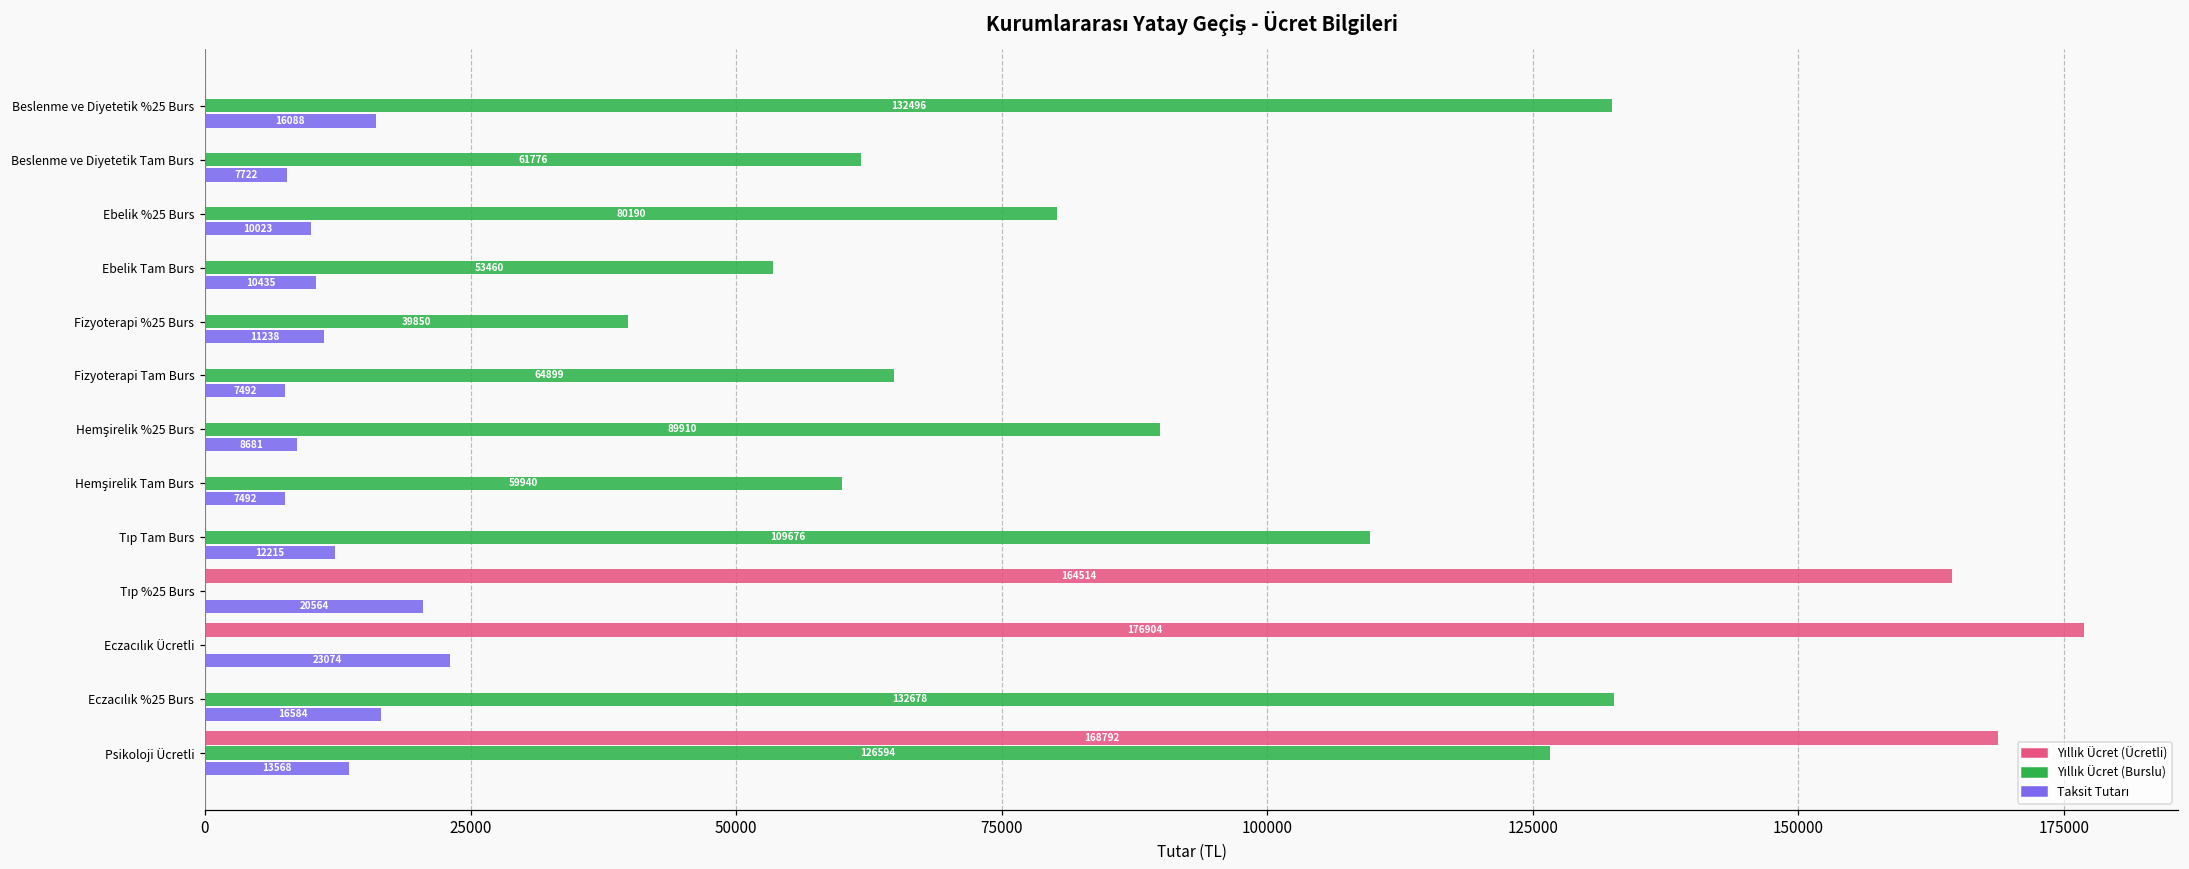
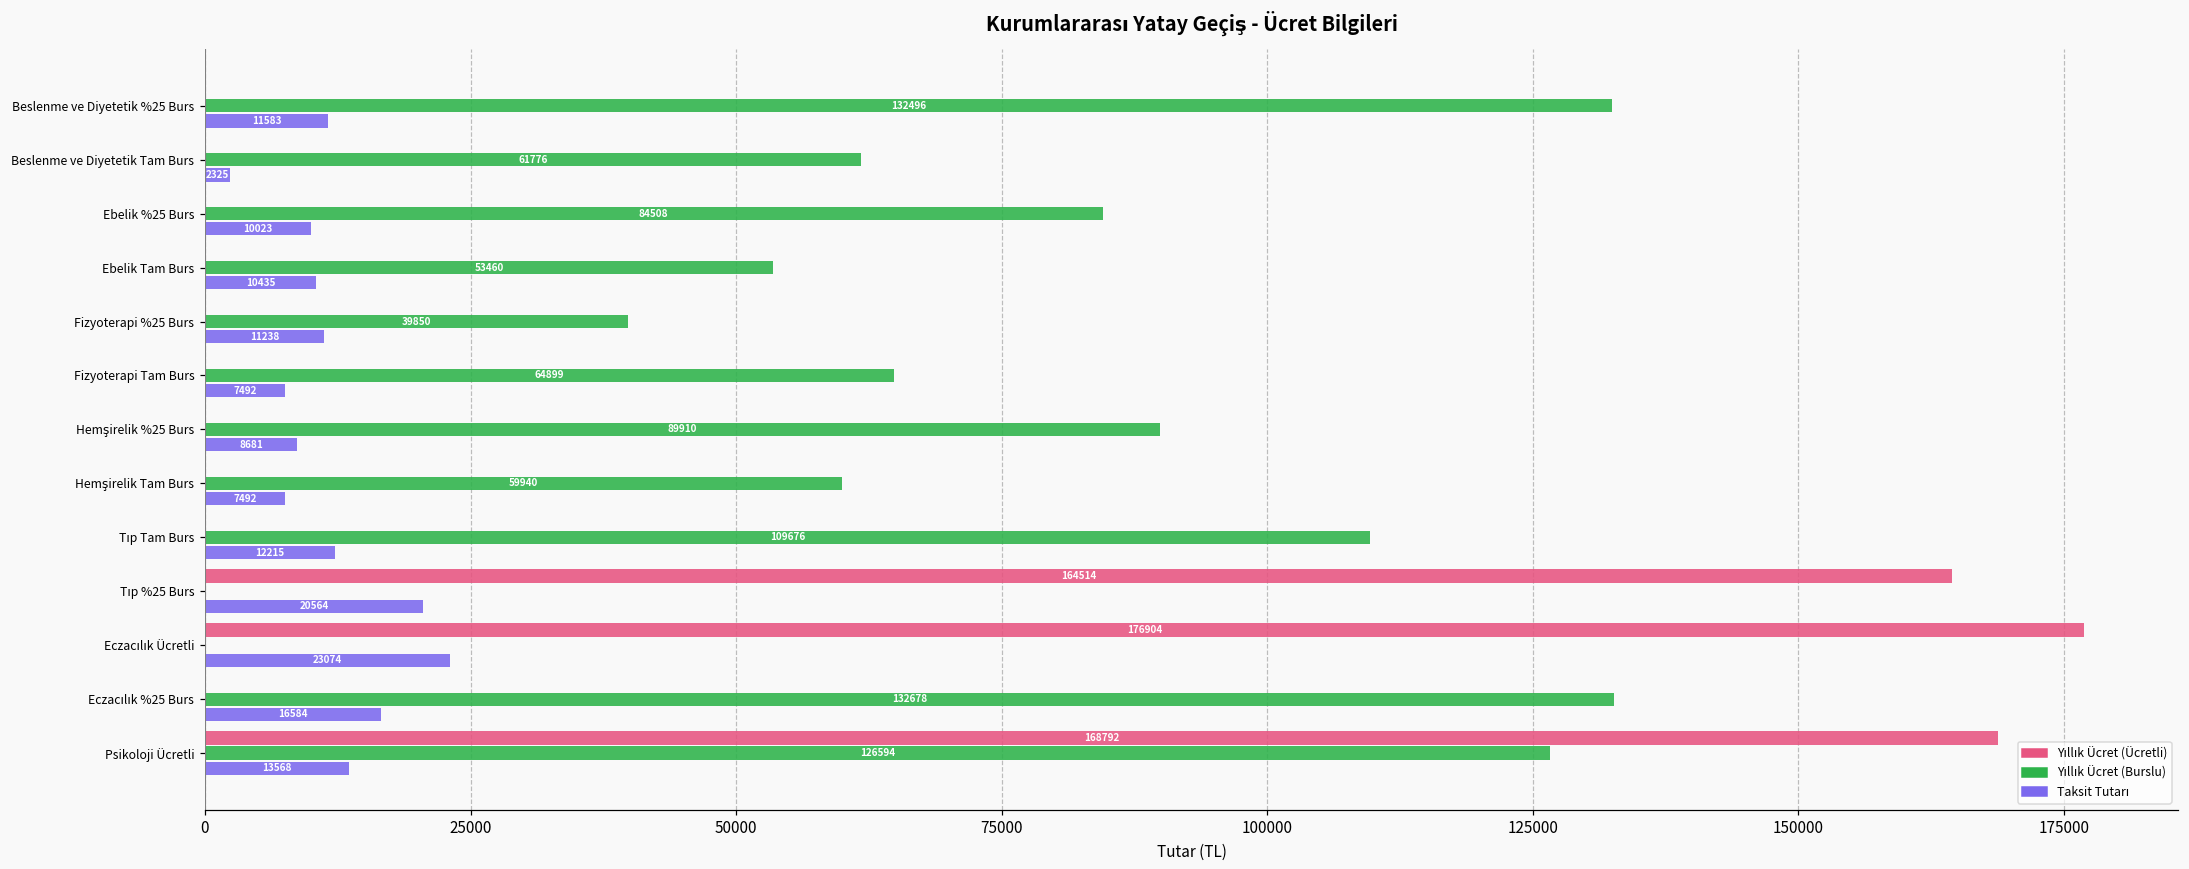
Taksit Tutarı, Beslenme ve Diyetetik %25 Burs: 16088 -> 11583
Taksit Tutarı, Beslenme ve Diyetetik Tam Burs: 7722 -> 2325
Yıllık Ücret (Burslu), Ebelik %25 Burs: 80190 -> 84508
